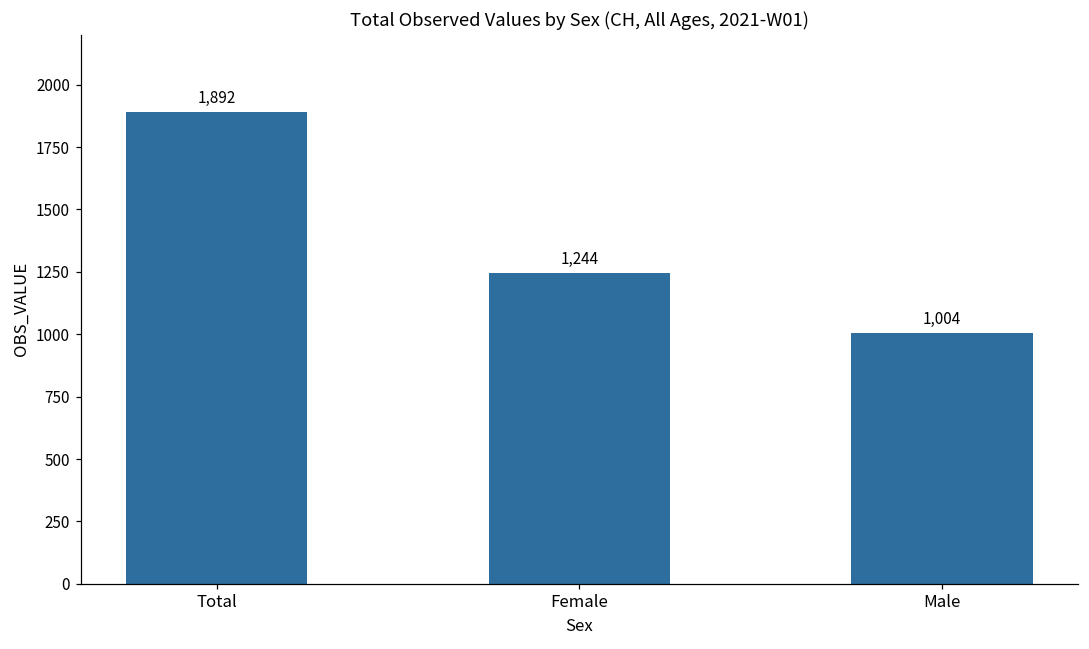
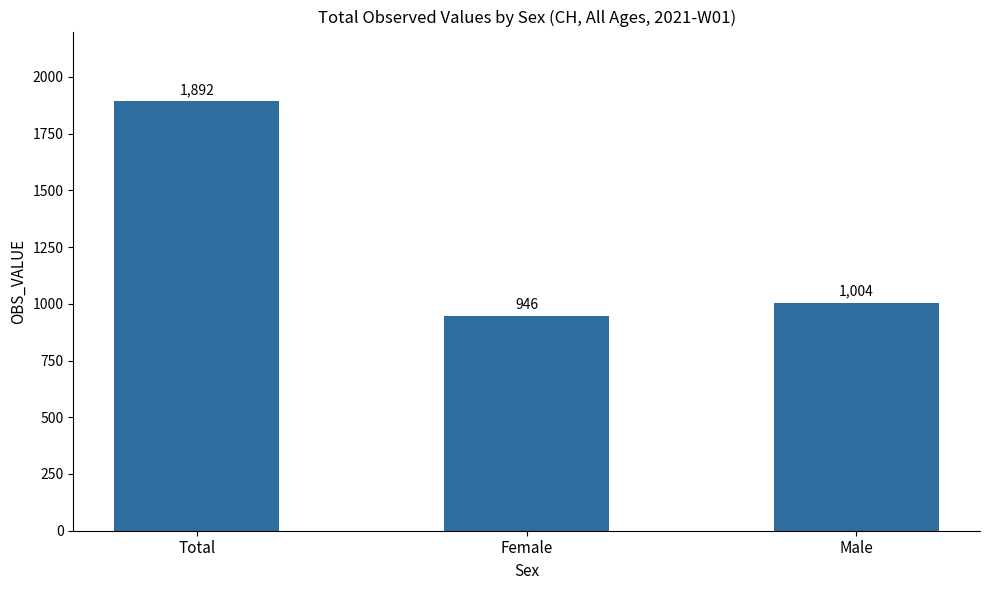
Female: 1,244 -> 946
